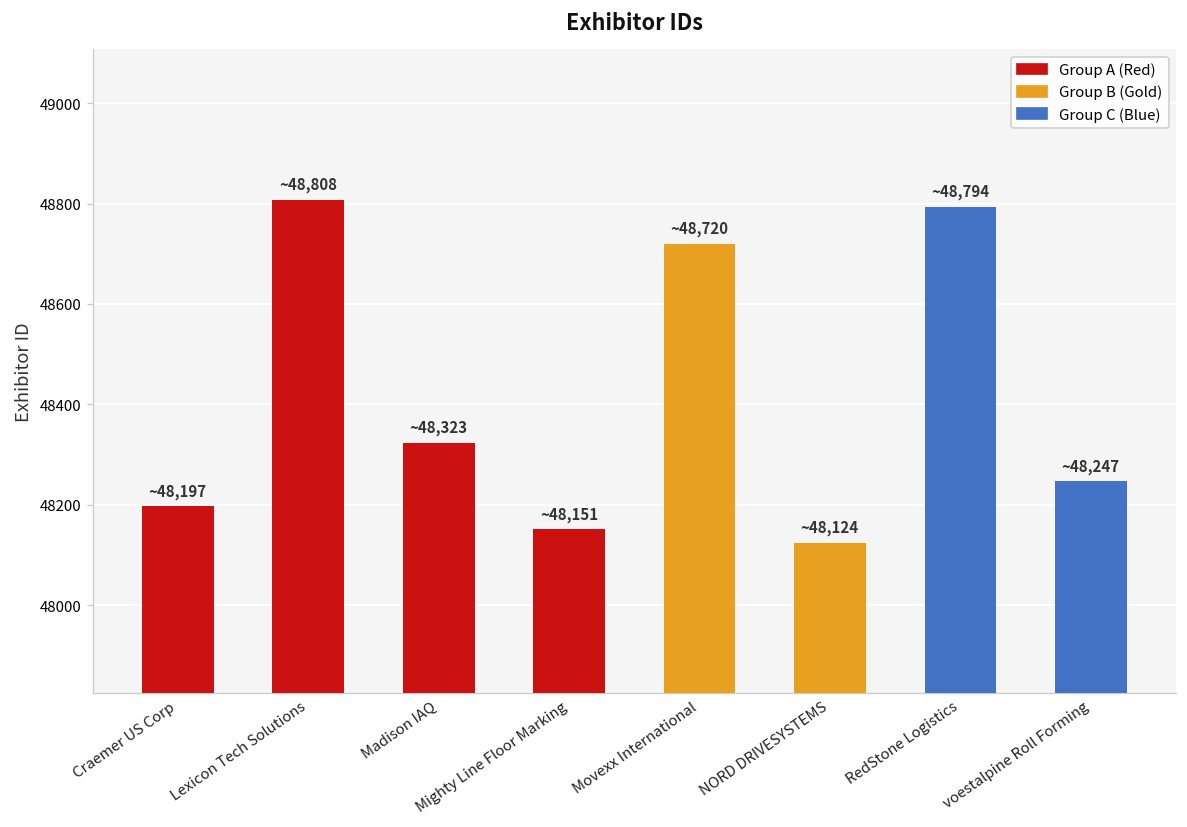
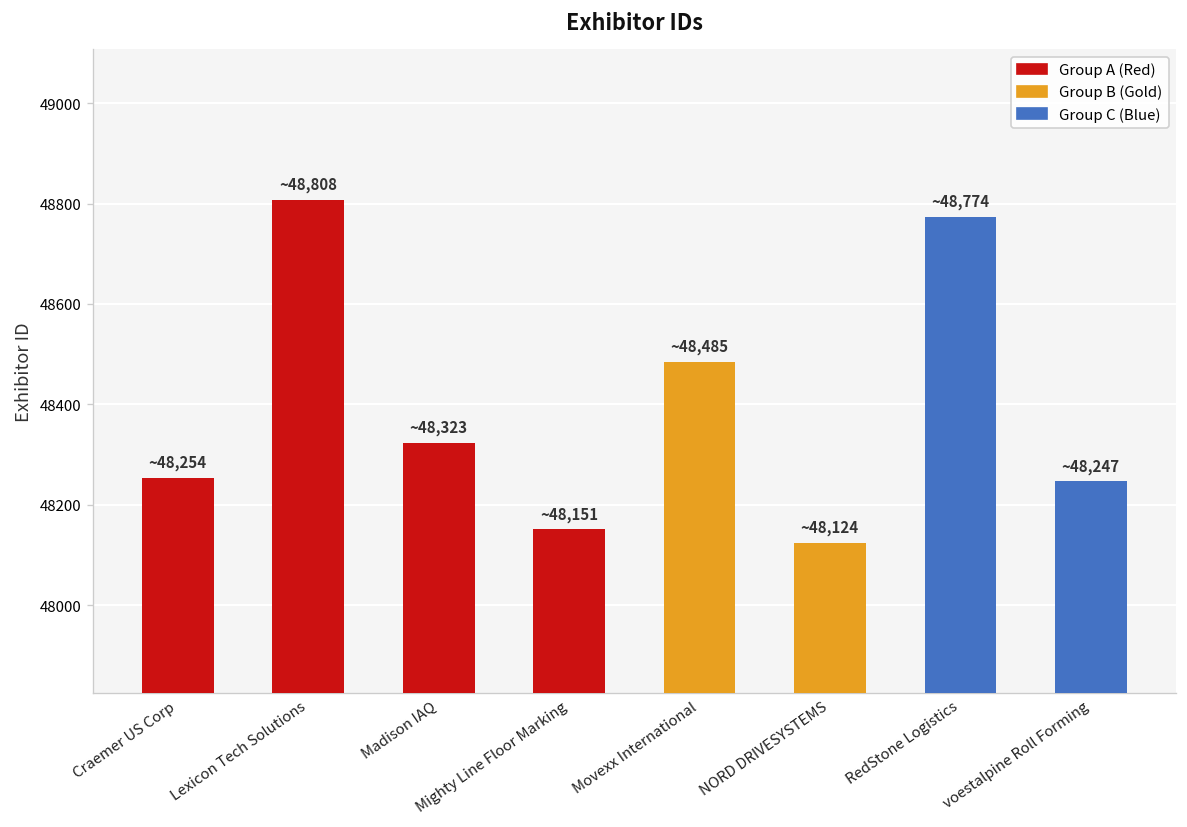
Craemer US Corp: 48,197 -> 48,254
Movexx International: 48,720 -> 48,485
RedStone Logistics: 48,794 -> 48,774
